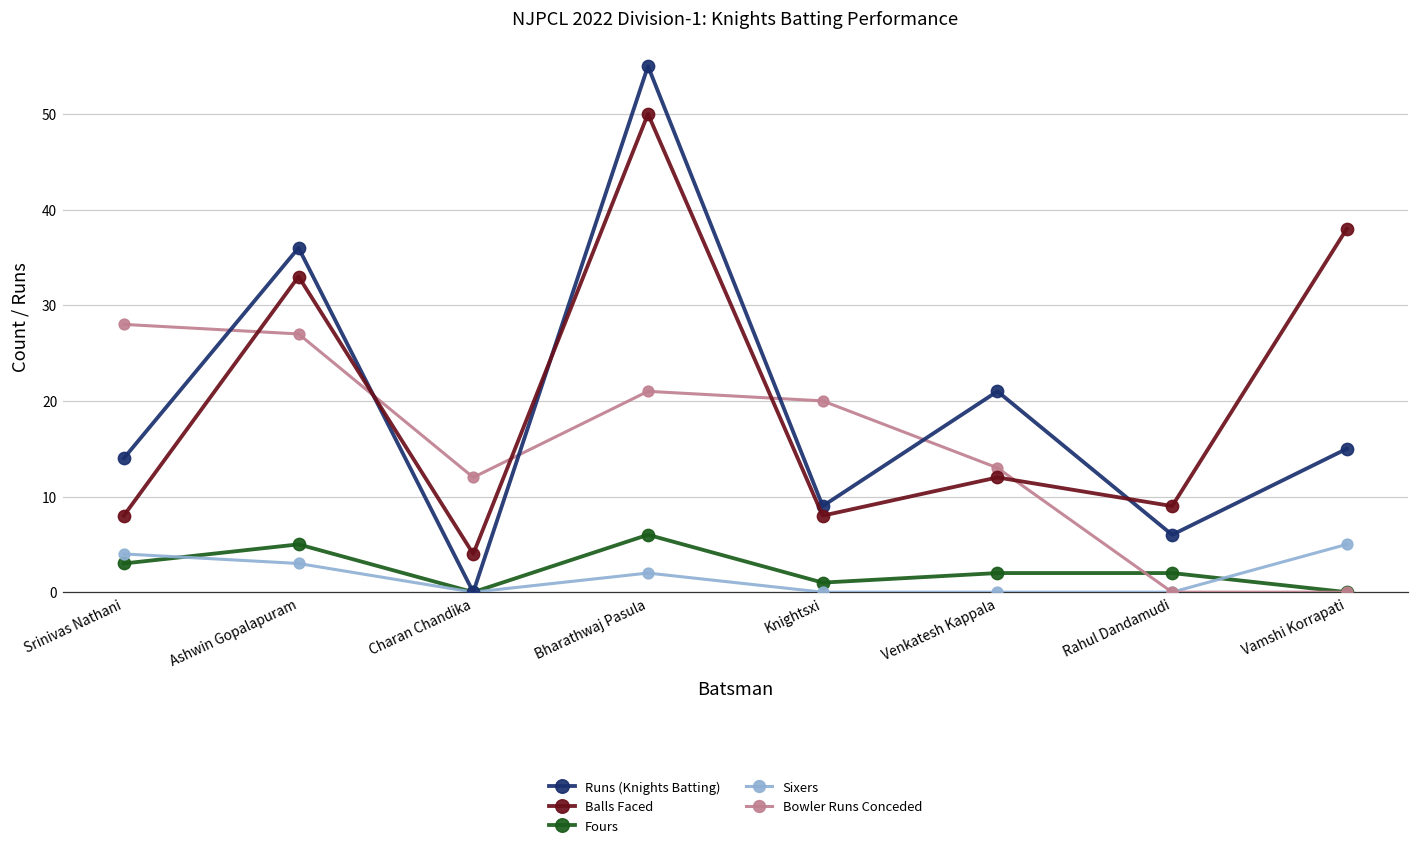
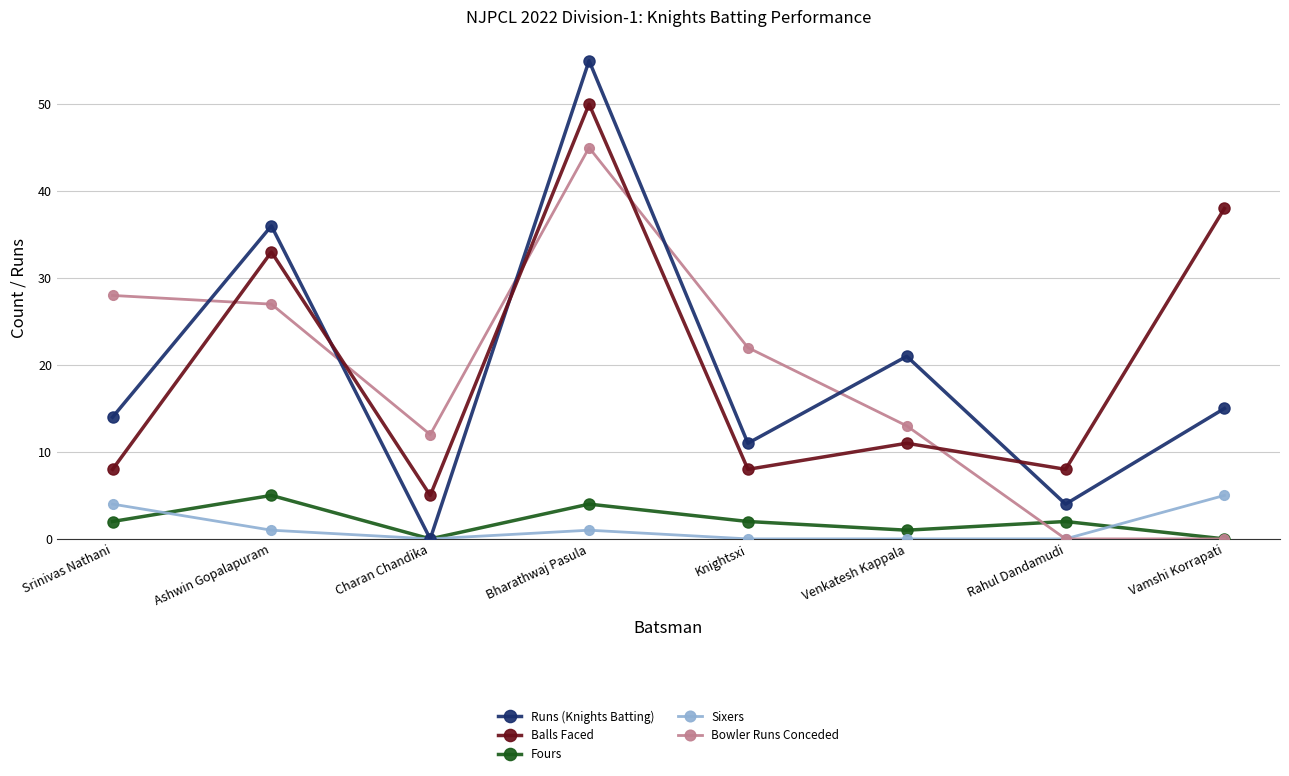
Fours, Srinivas Nathani: 3 -> 2
Sixers, Ashwin Gopalapuram: 3 -> 1
Balls Faced, Charan Chandika: 4 -> 5
Fours, Bharathwaj Pasula: 6 -> 4
Sixers, Bharathwaj Pasula: 2 -> 1
Bowler Runs Conceded, Bharathwaj Pasula: 21 -> 45
Runs (Knights Batting), Knightsxi: 9 -> 11
Fours, Knightsxi: 1 -> 2
Bowler Runs Conceded, Knightsxi: 20 -> 22
Balls Faced, Venkatesh Kappala: 12 -> 11
Fours, Venkatesh Kappala: 2 -> 1
Runs (Knights Batting), Rahul Dandamudi: 6 -> 4
Balls Faced, Rahul Dandamudi: 9 -> 8
